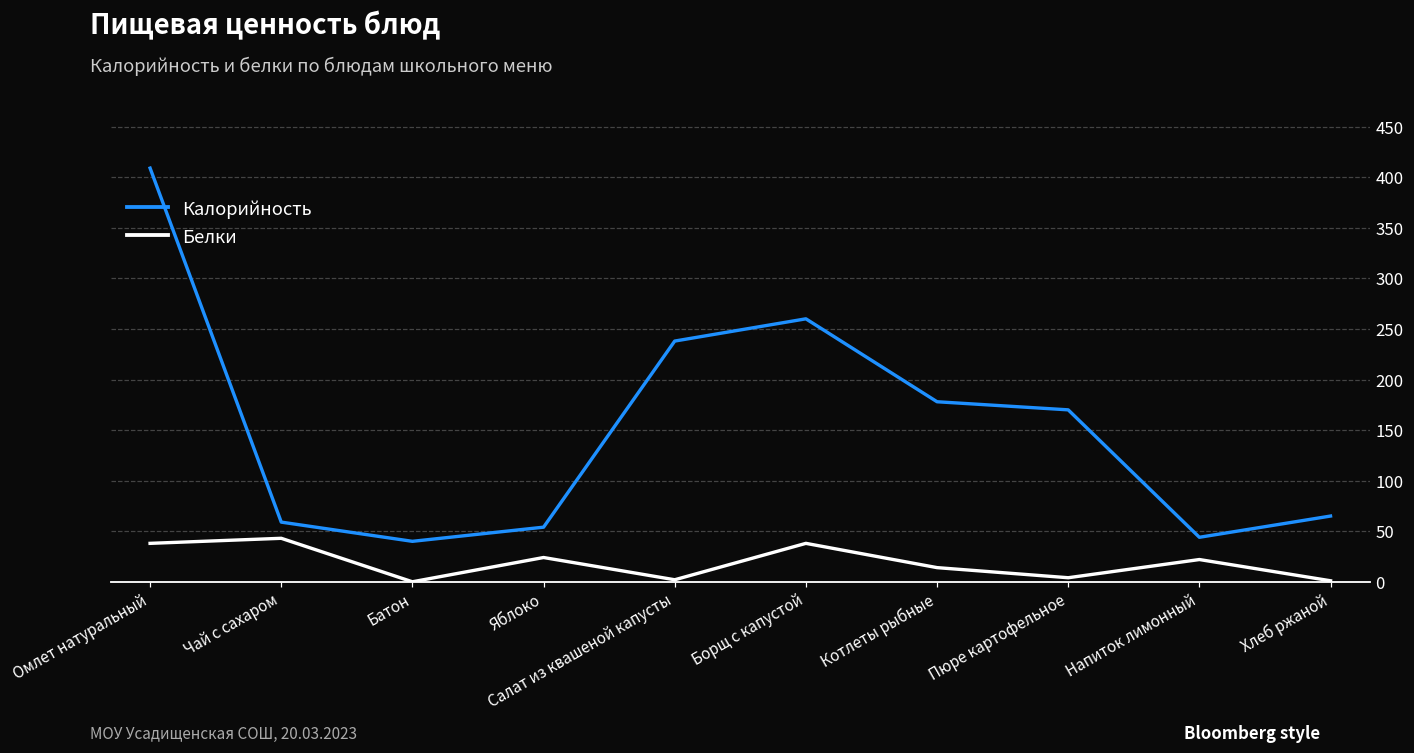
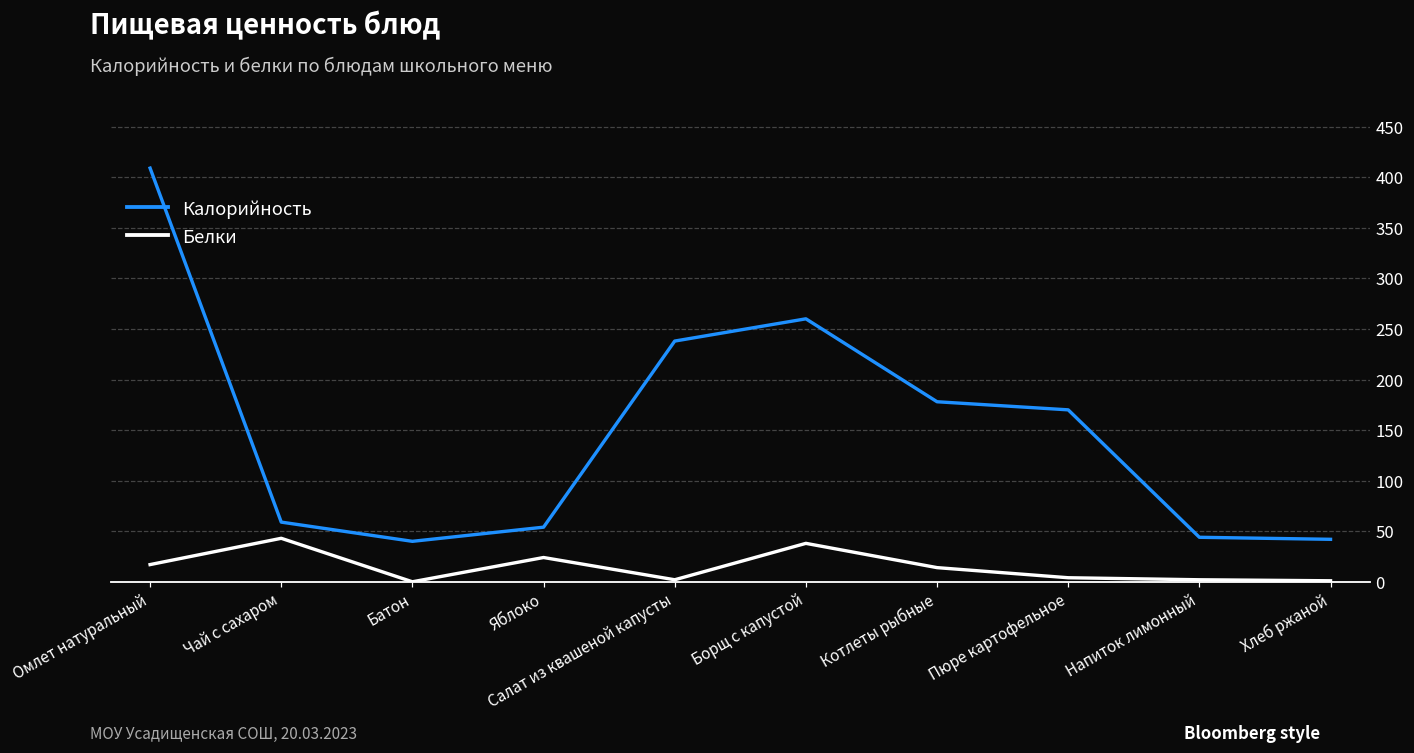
Белки, Омлет натуральный: 40 -> 20
Белки, Напиток лимонный: 20 -> 0
Калорийность, Хлеб ржаной: 70 -> 40
